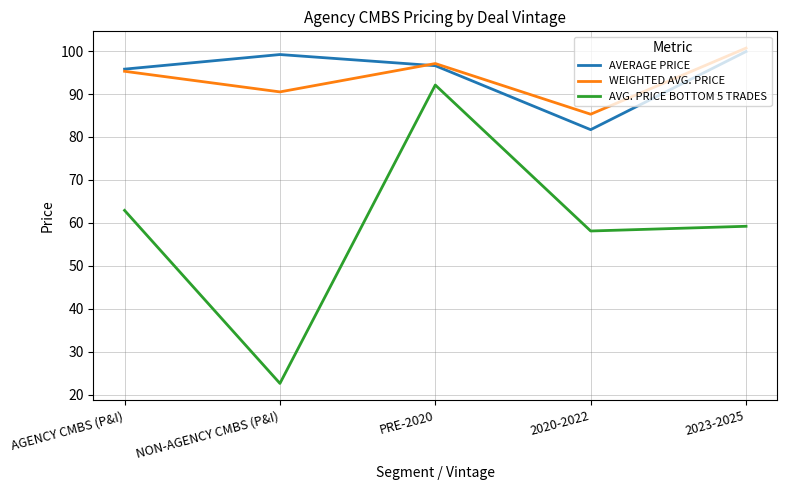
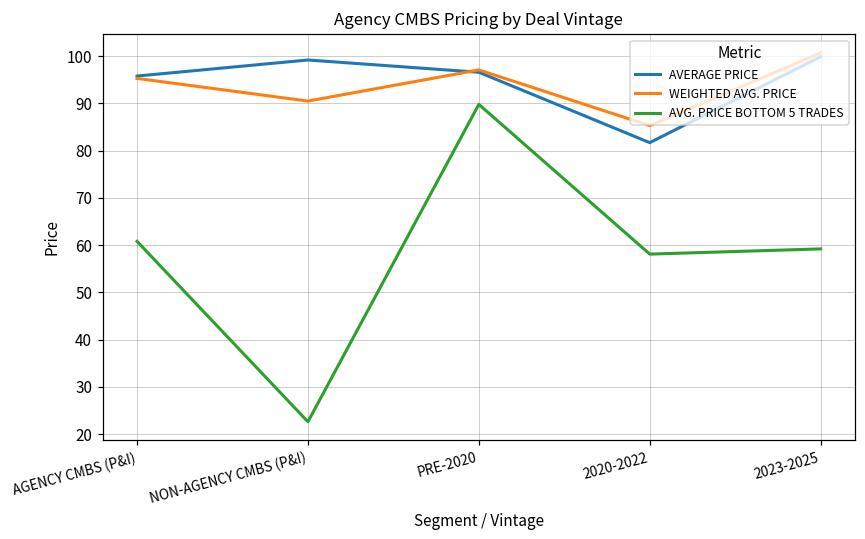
AVG. PRICE BOTTOM 5 TRADES, AGENCY CMBS (P&I): 63 -> 61
AVG. PRICE BOTTOM 5 TRADES, PRE-2020: 92 -> 90
